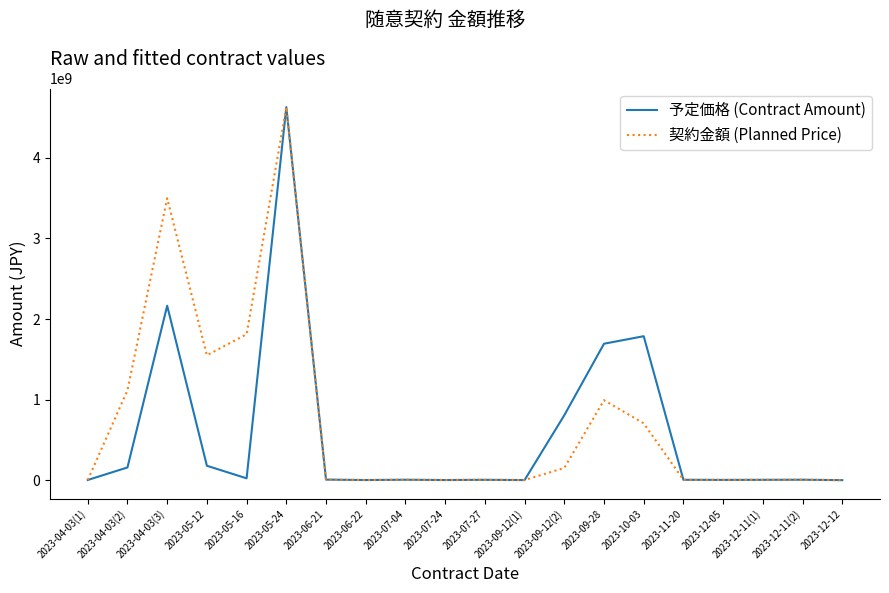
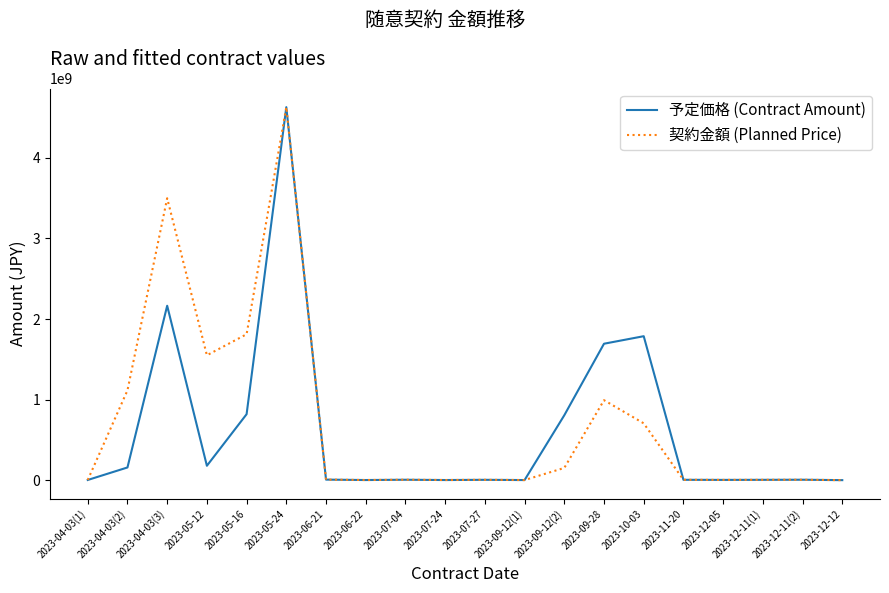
予定価格 (Contract Amount), 2023-05-16: 0 -> 800000000
